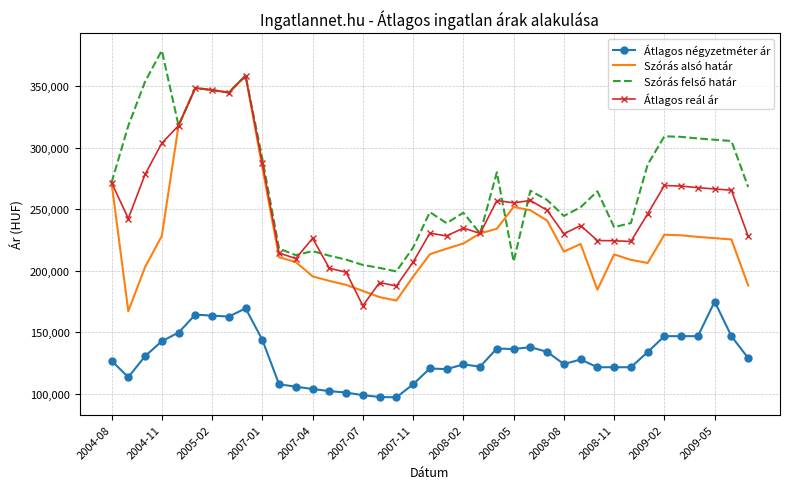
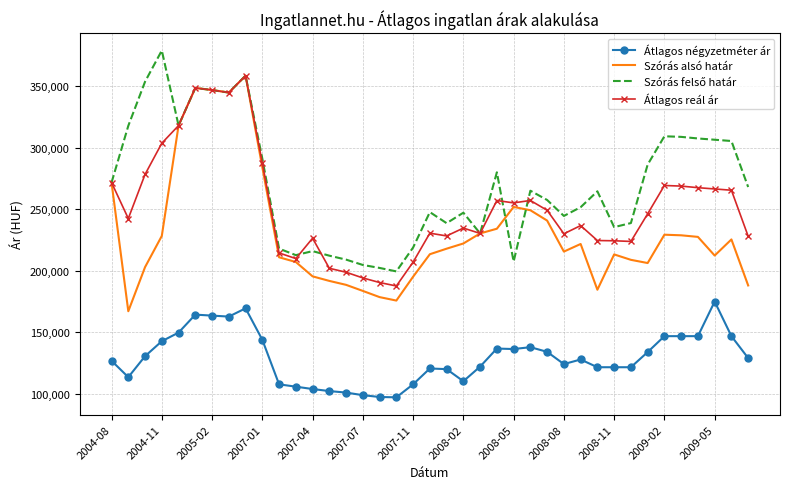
Átlagos reál ár, 2007-07: 171,000 -> 194,000
Átlagos négyzetméter ár, 2008-02: 124,000 -> 110,000
Szórás alsó határ, 2009-05: 226,000 -> 212,000
